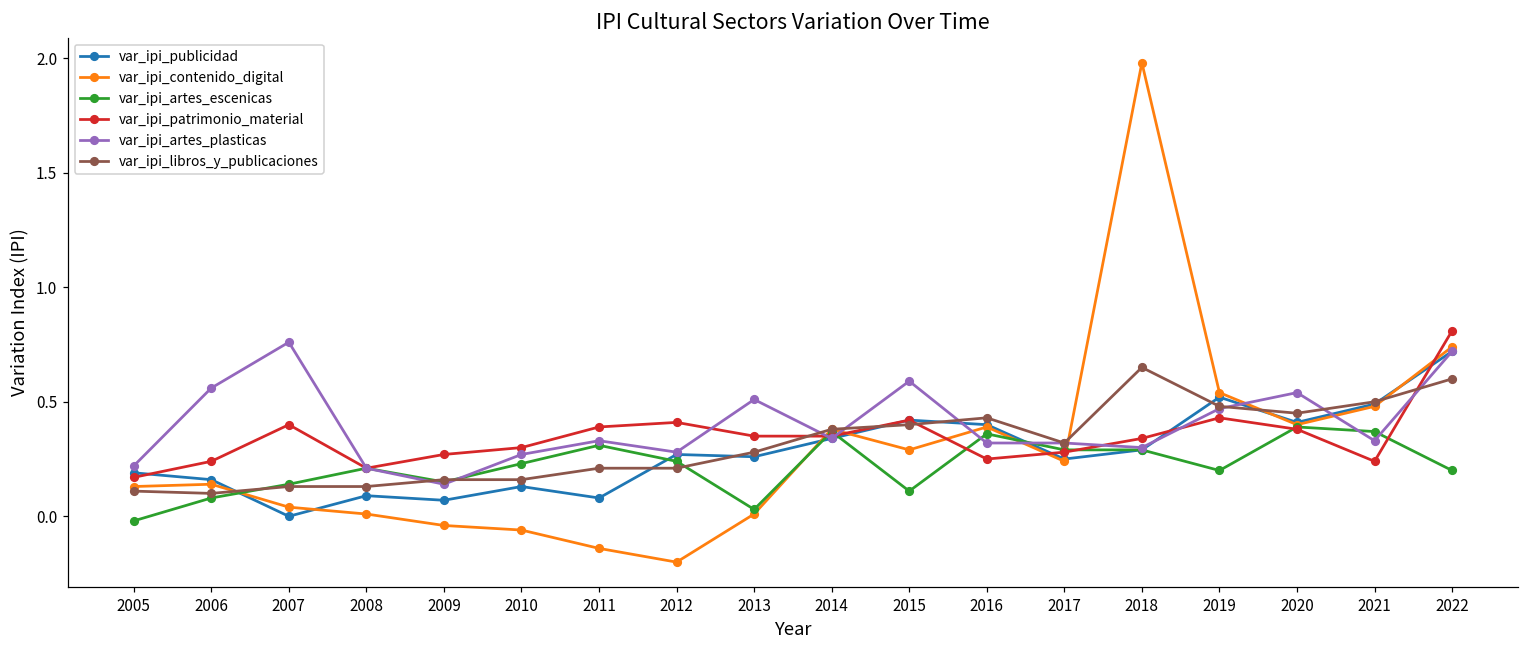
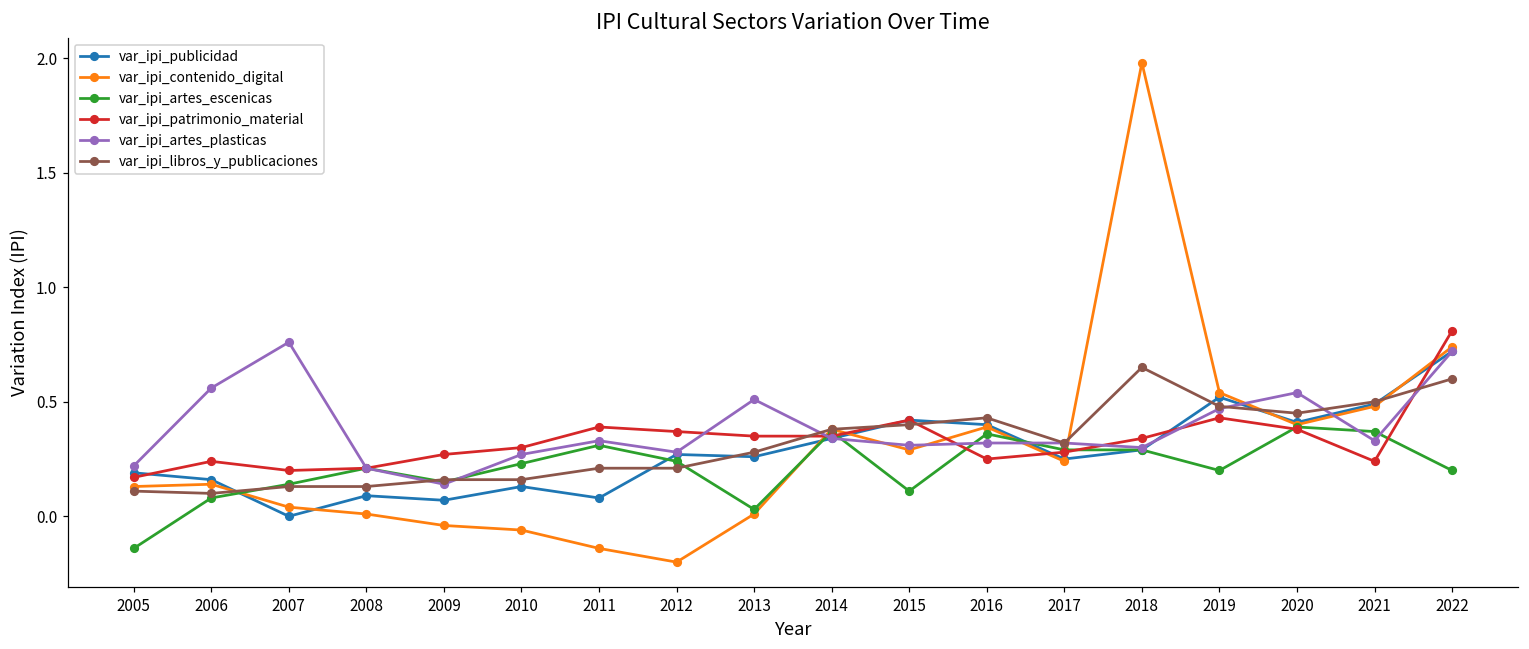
var_ipi_artes_escenicas, 2005: -0.02 -> -0.14
var_ipi_patrimonio_material, 2007: 0.4 -> 0.2
var_ipi_patrimonio_material, 2012: 0.41 -> 0.37
var_ipi_artes_plasticas, 2015: 0.59 -> 0.31
